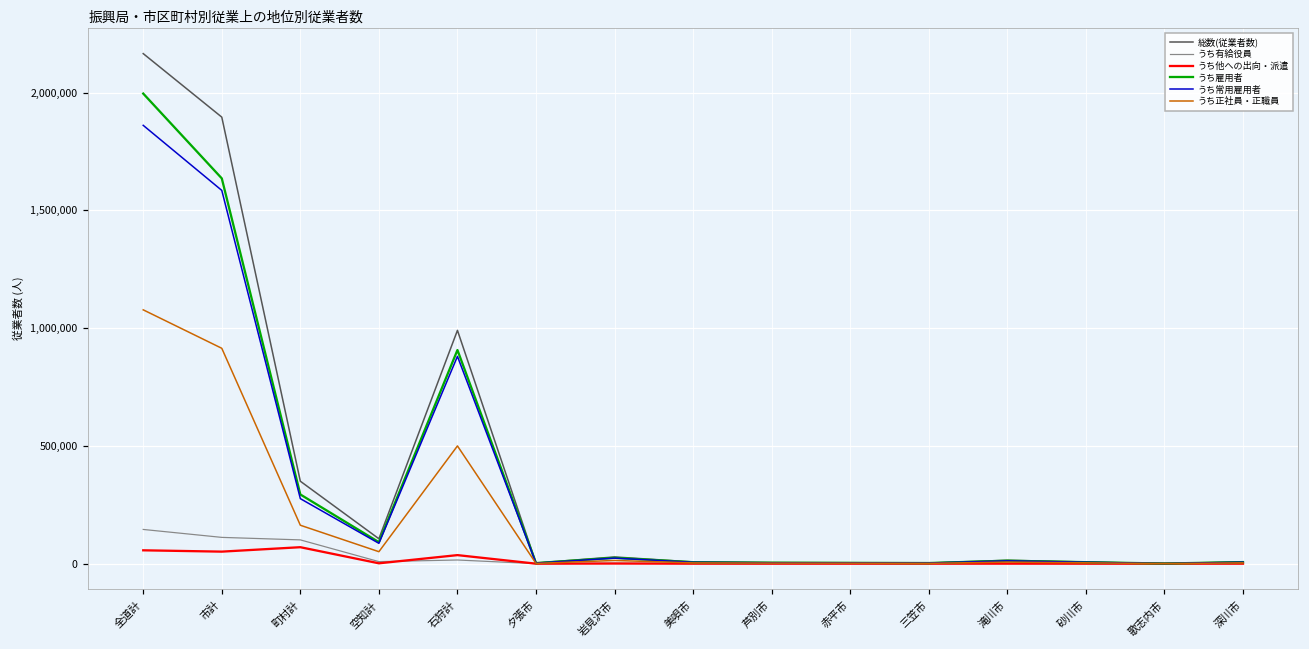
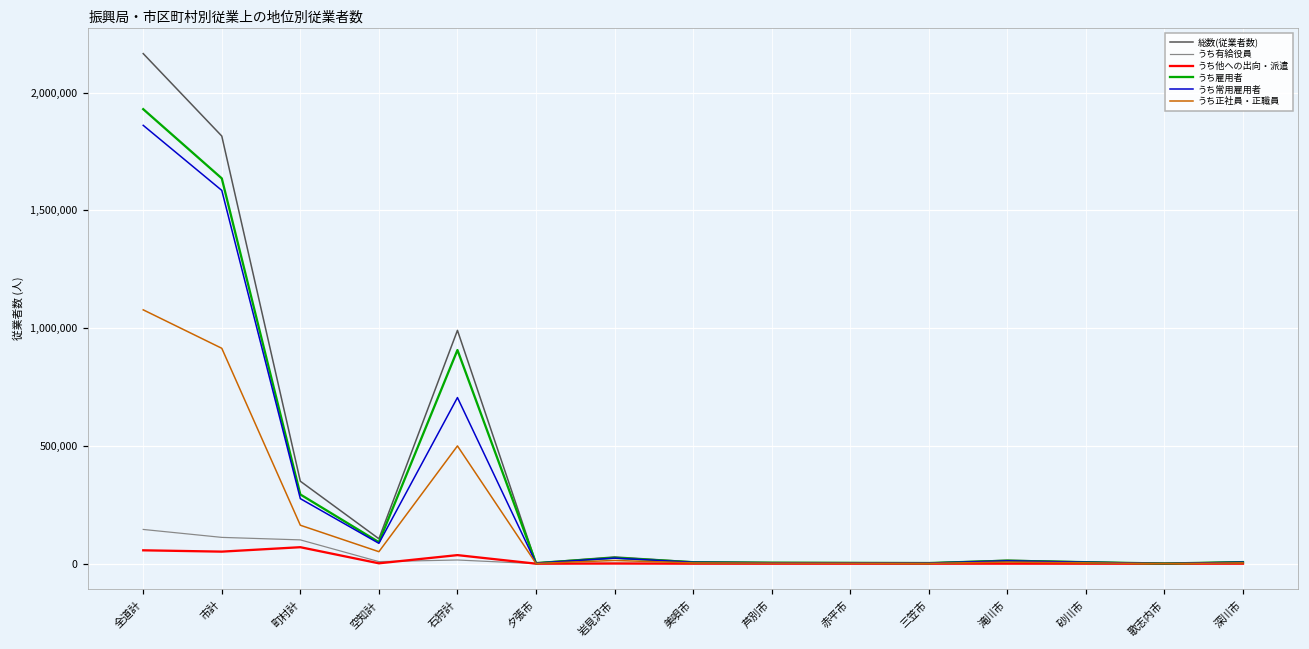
うち雇用者, 全道計: 2,000,000 -> 1,930,000
総数(従業者数), 市計: 1,900,000 -> 1,820,000
うち常用雇用者, 石狩計: 880,000 -> 710,000
